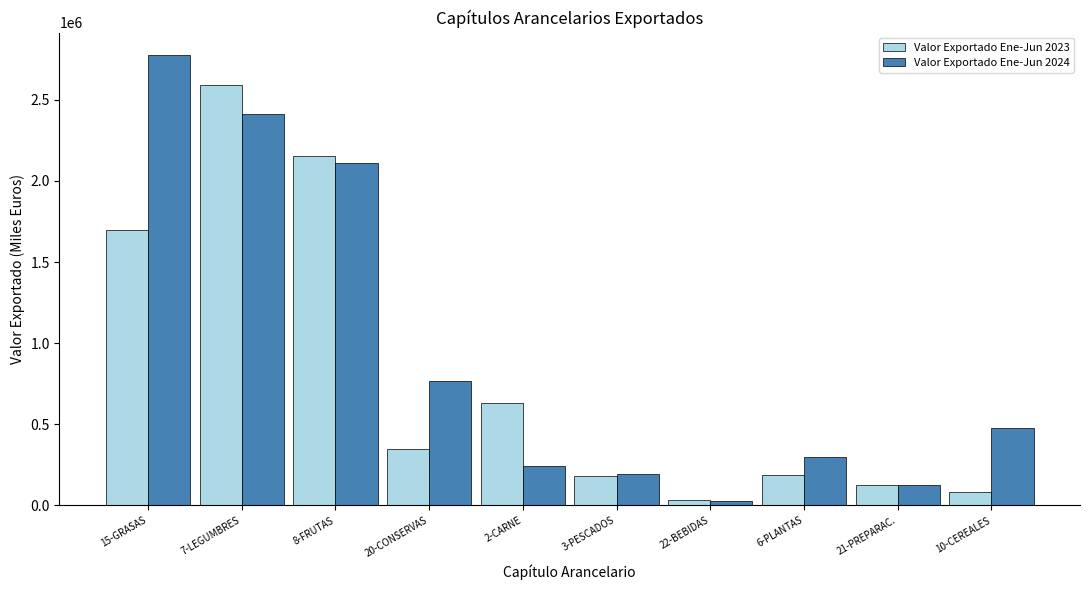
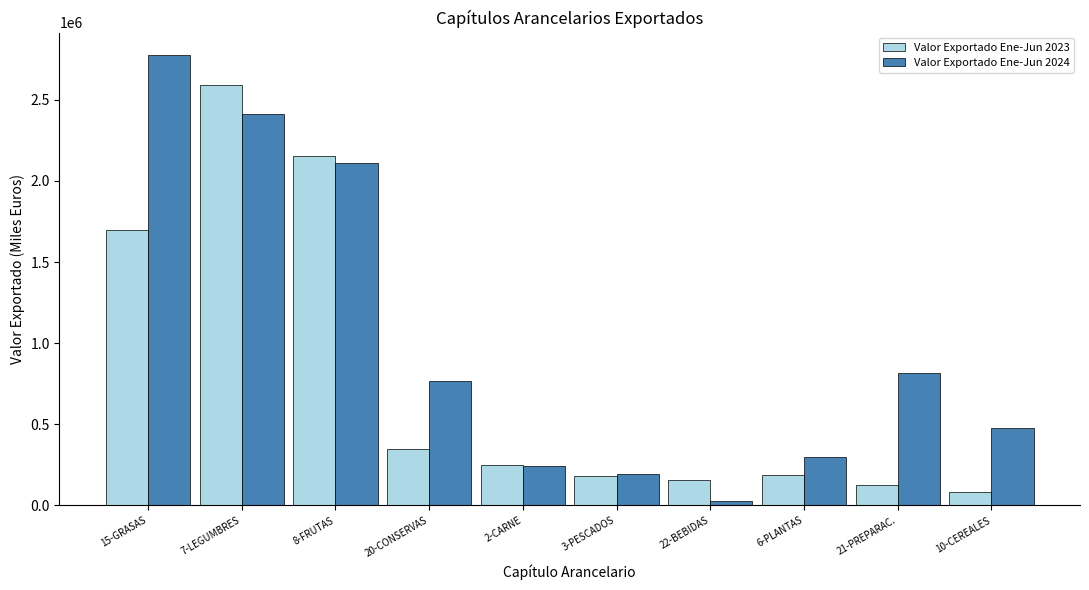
Valor Exportado Ene-Jun 2023, 2-CARNE: 630000 -> 250000
Valor Exportado Ene-Jun 2023, 22-BEBIDAS: 30000 -> 160000
Valor Exportado Ene-Jun 2024, 21-PREPARAC.: 130000 -> 820000
